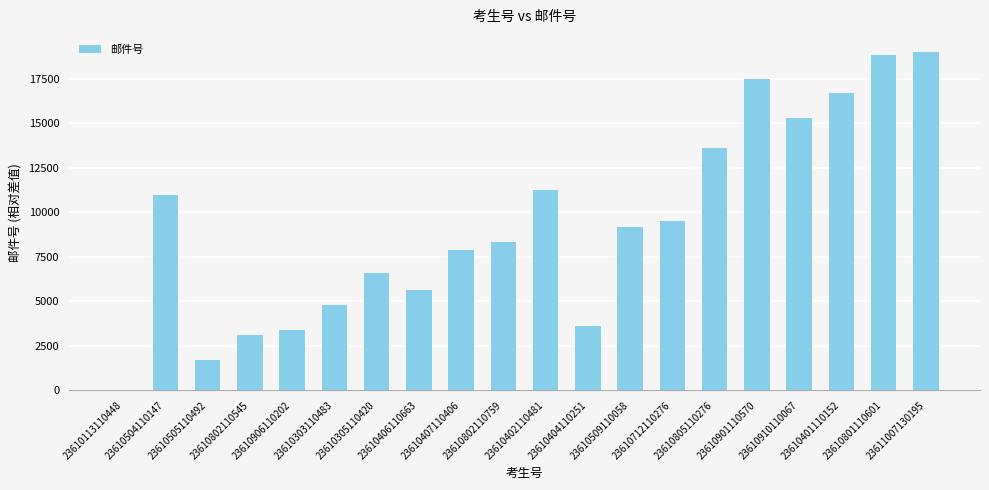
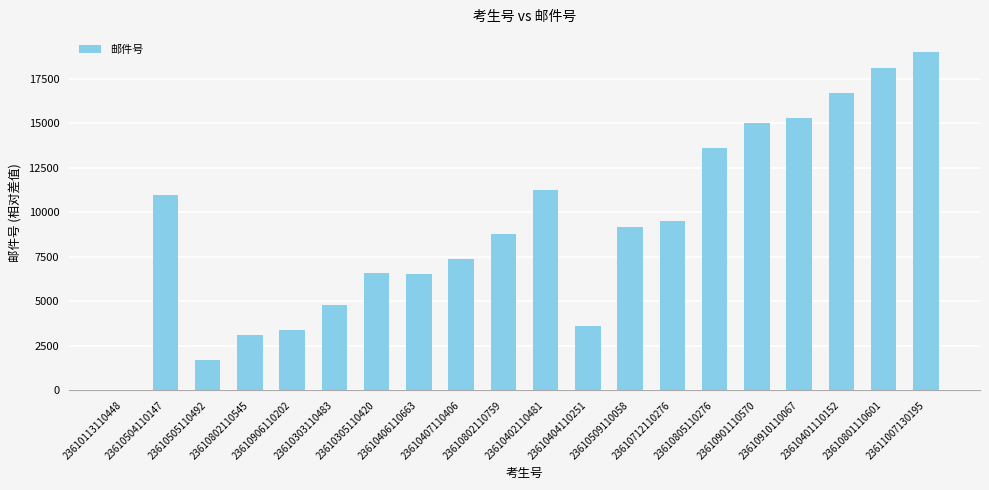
23610406110663: 5700 -> 6500
23610407110406: 7900 -> 7400
23610802110759: 8300 -> 8800
23610901110570: 17500 -> 15000
23610801110601: 18800 -> 18100
